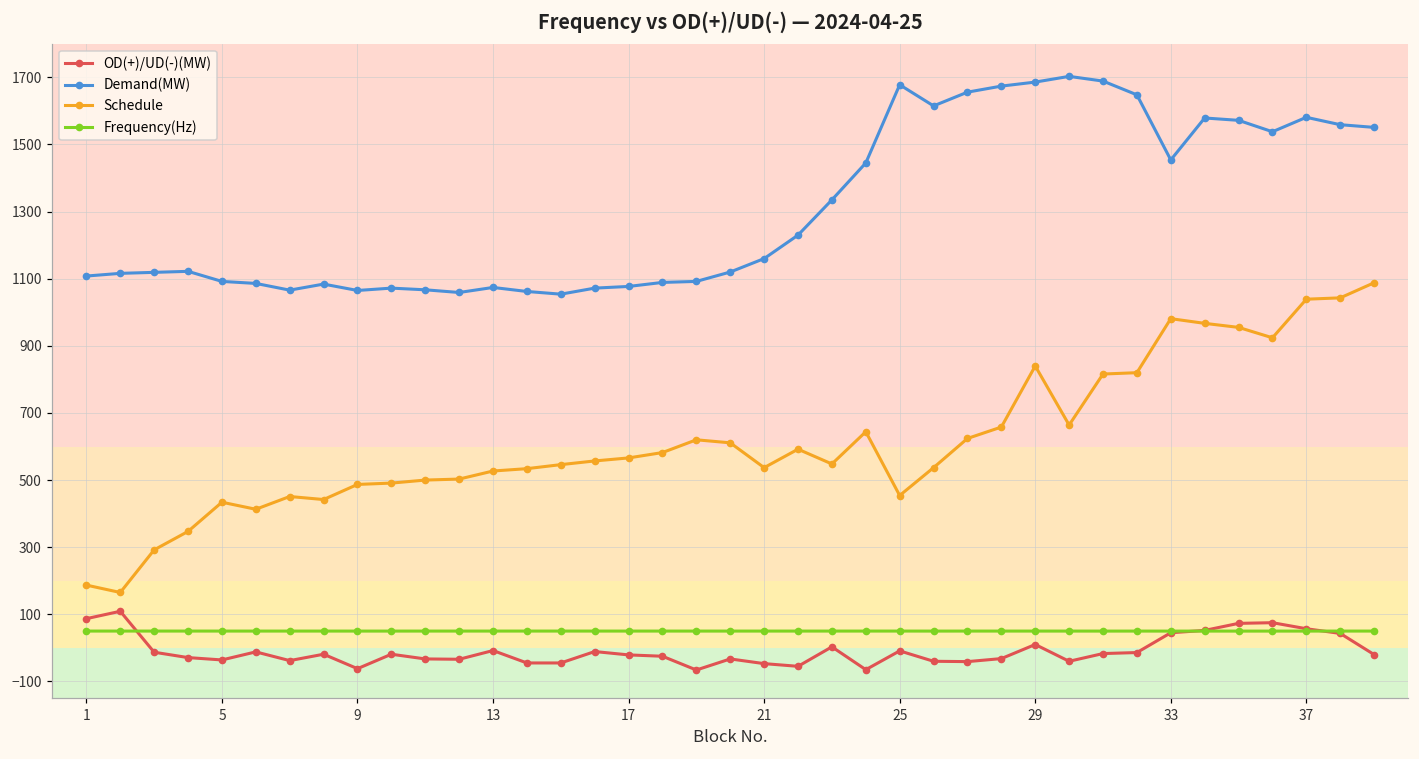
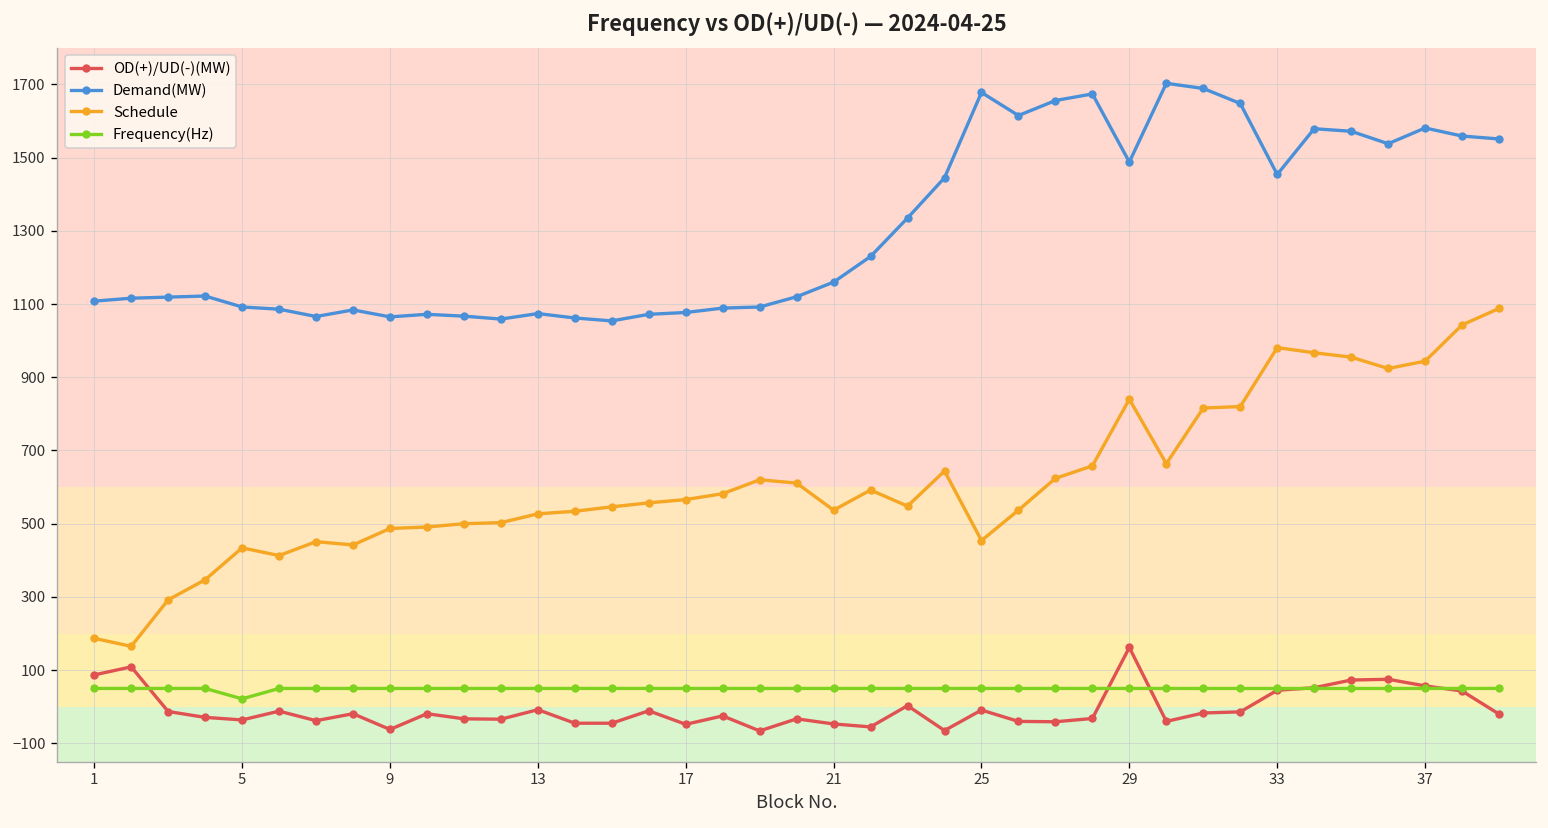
Frequency(Hz), 5: 50 -> 20
OD(+)/UD(-)(MW), 17: -20 -> -50
OD(+)/UD(-)(MW), 29: 10 -> 160
Demand(MW), 29: 1690 -> 1490
Schedule, 37: 1040 -> 940
